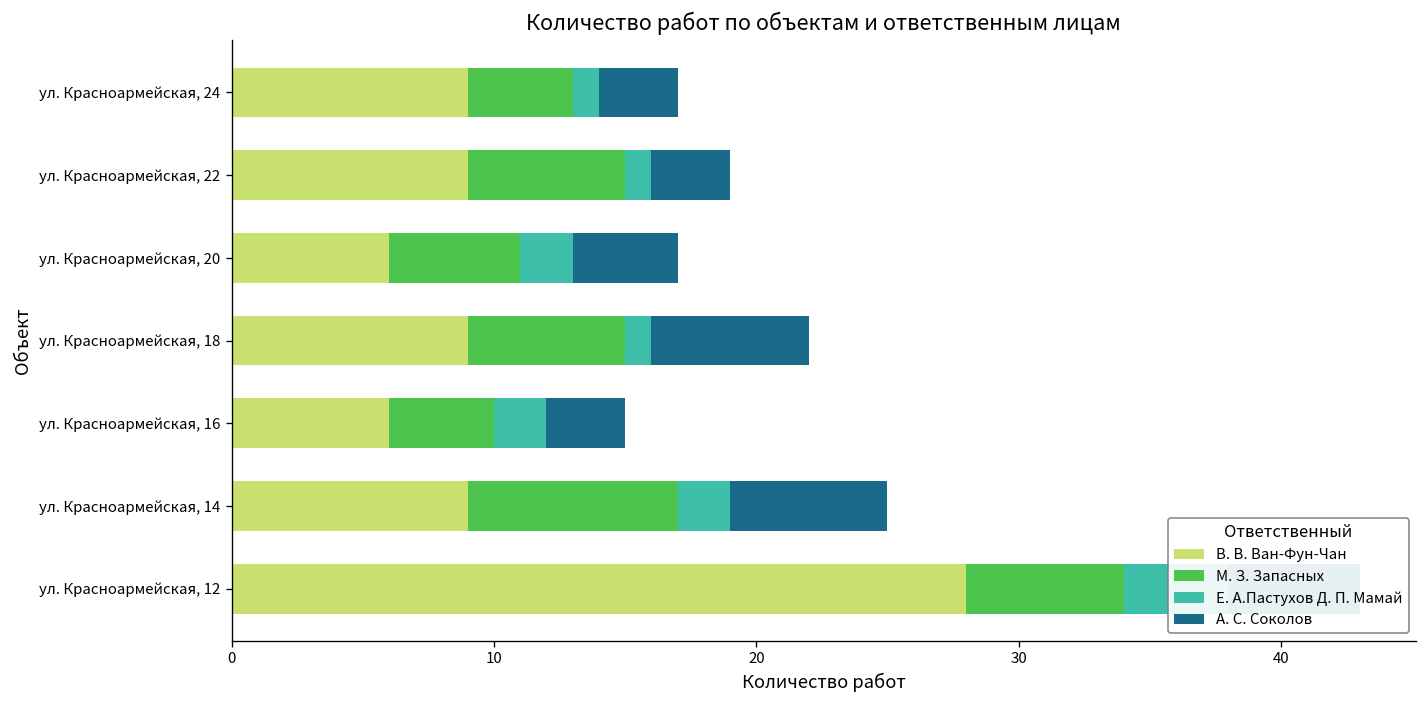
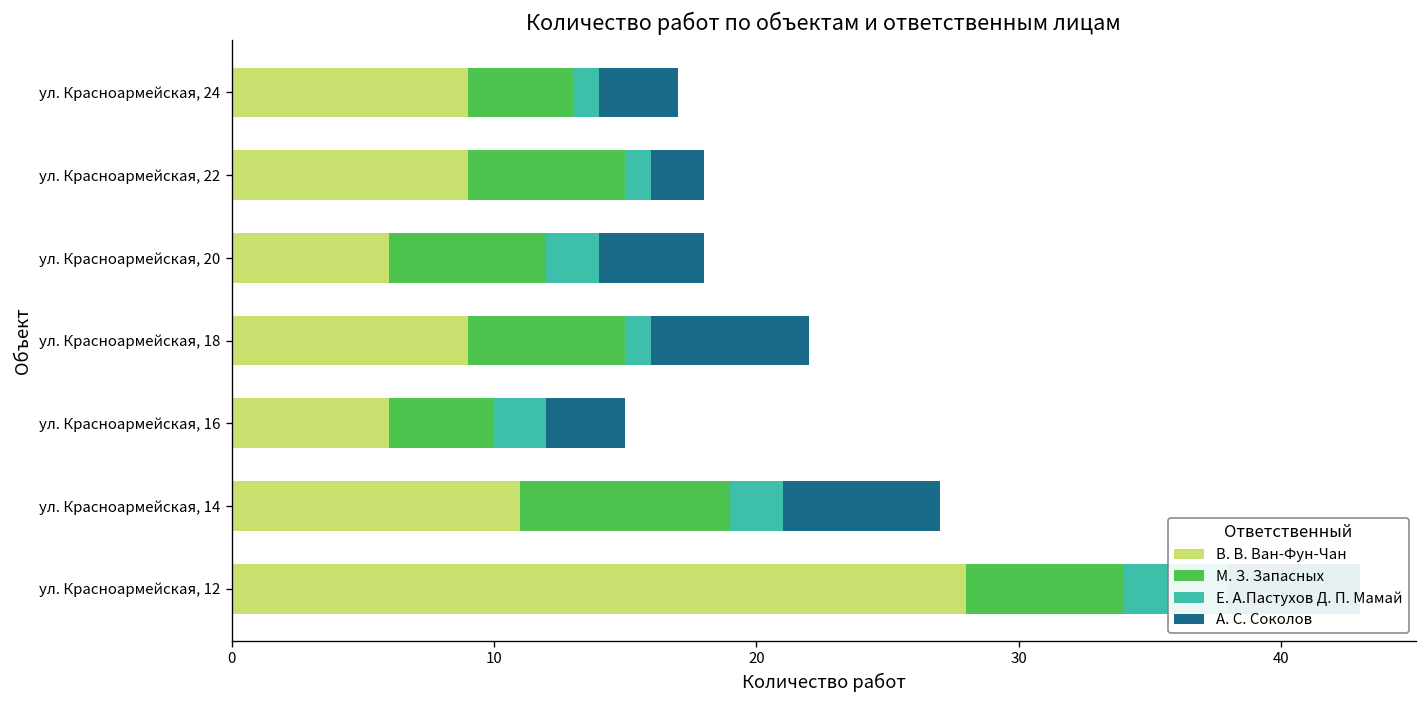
А. С. Соколов, ул. Красноармейская, 22: 3 -> 2
М. З. Запасных, ул. Красноармейская, 20: 5 -> 6
В. В. Ван-Фун-Чан, ул. Красноармейская, 14: 9 -> 11
